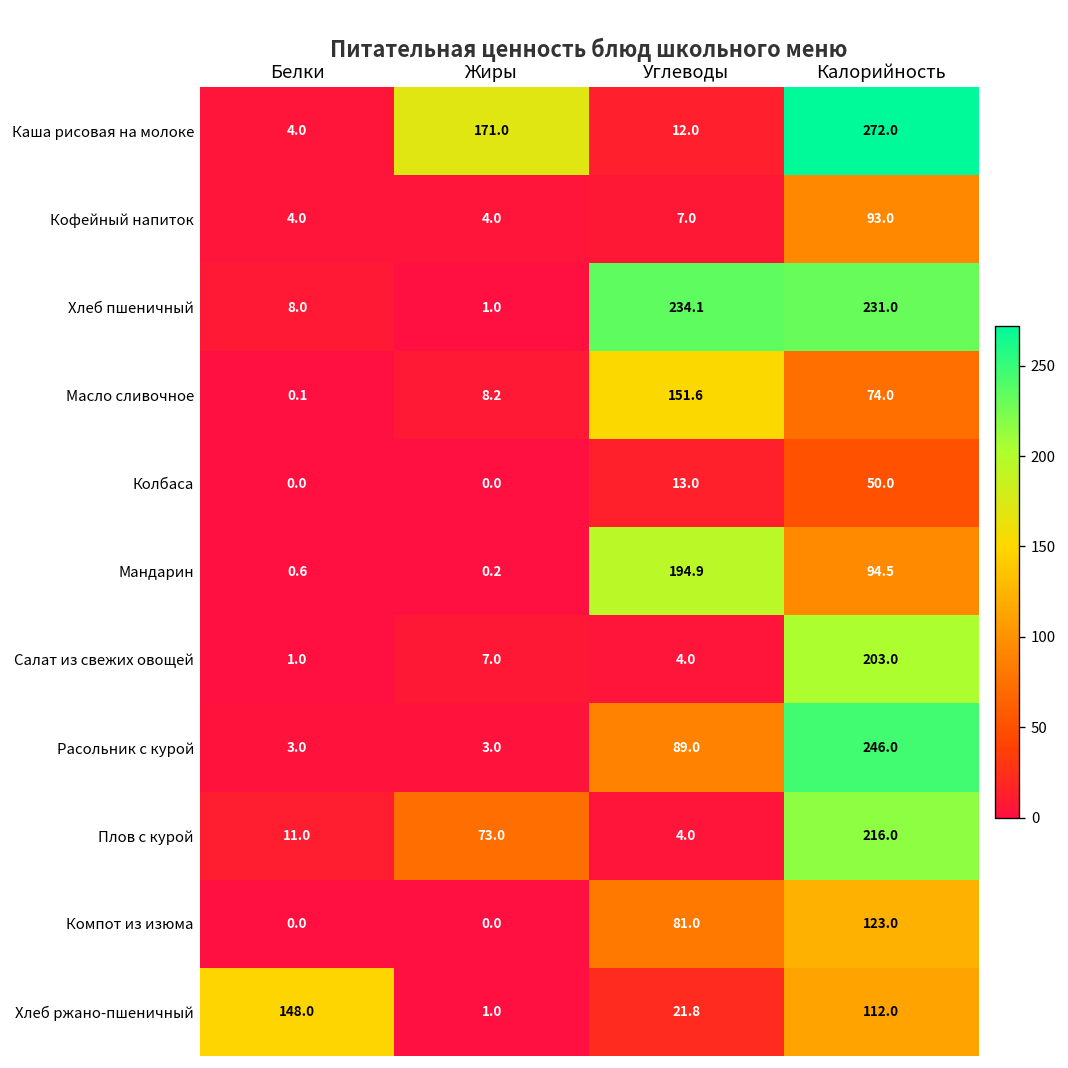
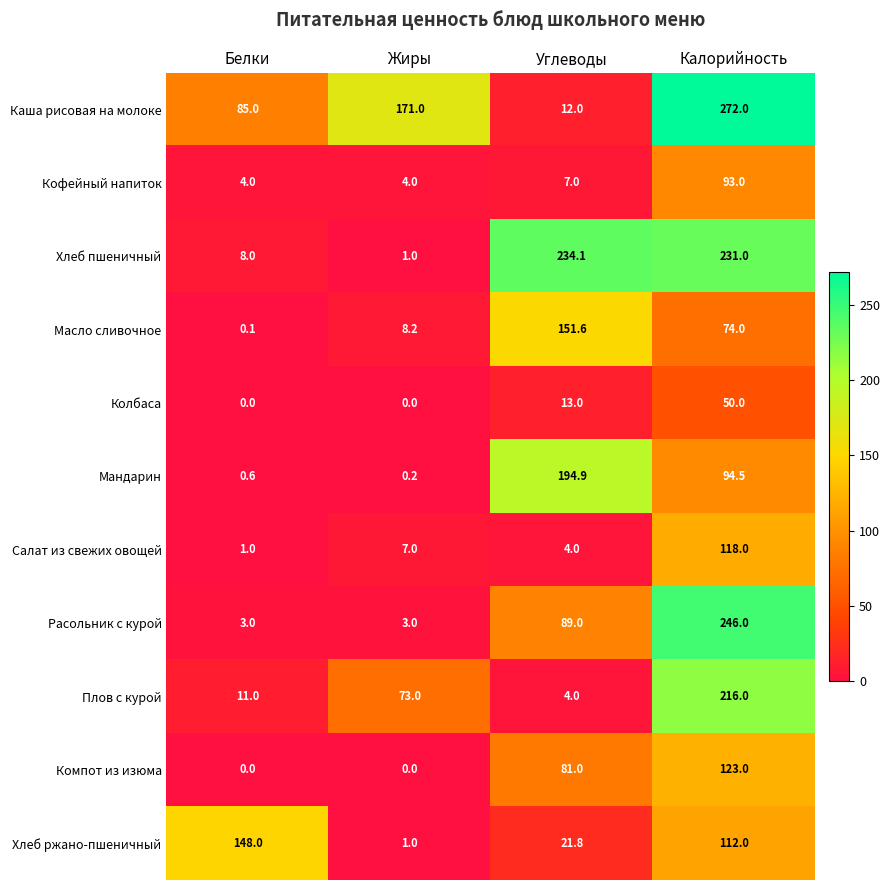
Каша рисовая на молоке, Белки: 4.0 -> 85.0
Салат из свежих овощей, Калорийность: 203.0 -> 118.0
